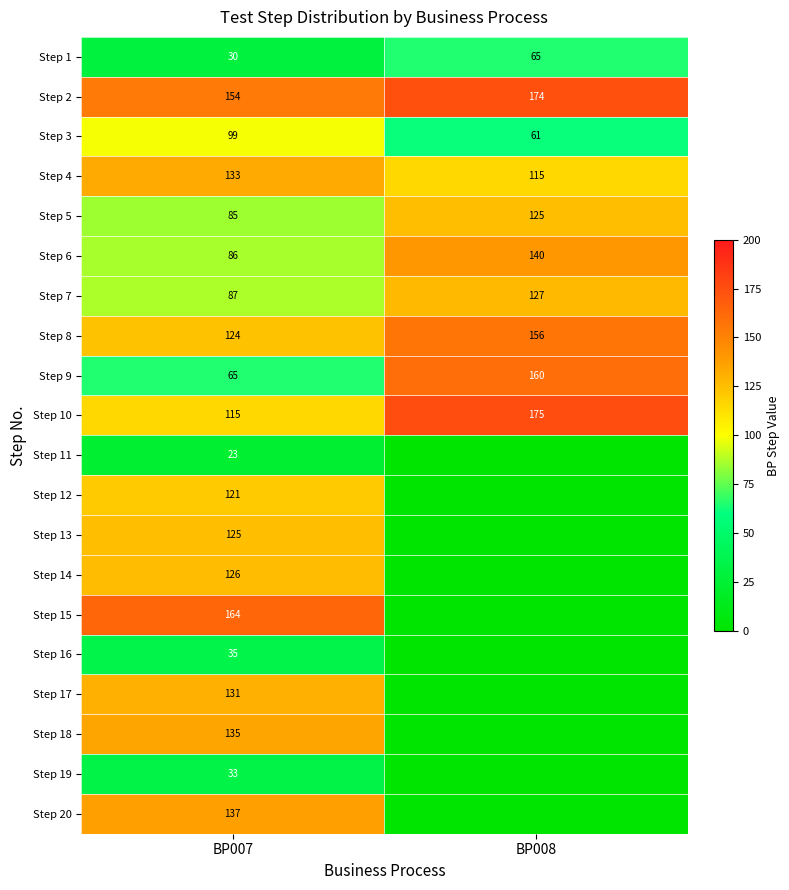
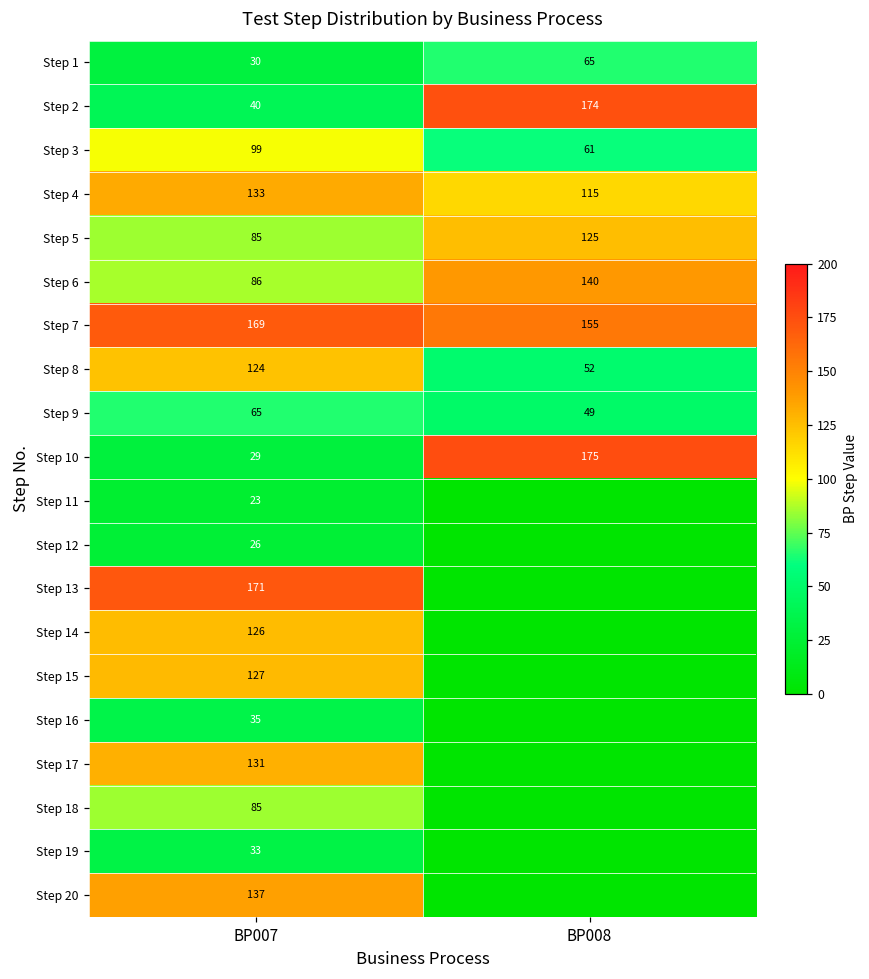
Step 2, BP007: 154 -> 40
Step 7, BP007: 87 -> 169
Step 7, BP008: 127 -> 155
Step 8, BP008: 156 -> 52
Step 9, BP008: 160 -> 49
Step 10, BP007: 115 -> 29
Step 12, BP007: 121 -> 26
Step 13, BP007: 125 -> 171
Step 15, BP007: 164 -> 127
Step 18, BP007: 135 -> 85
